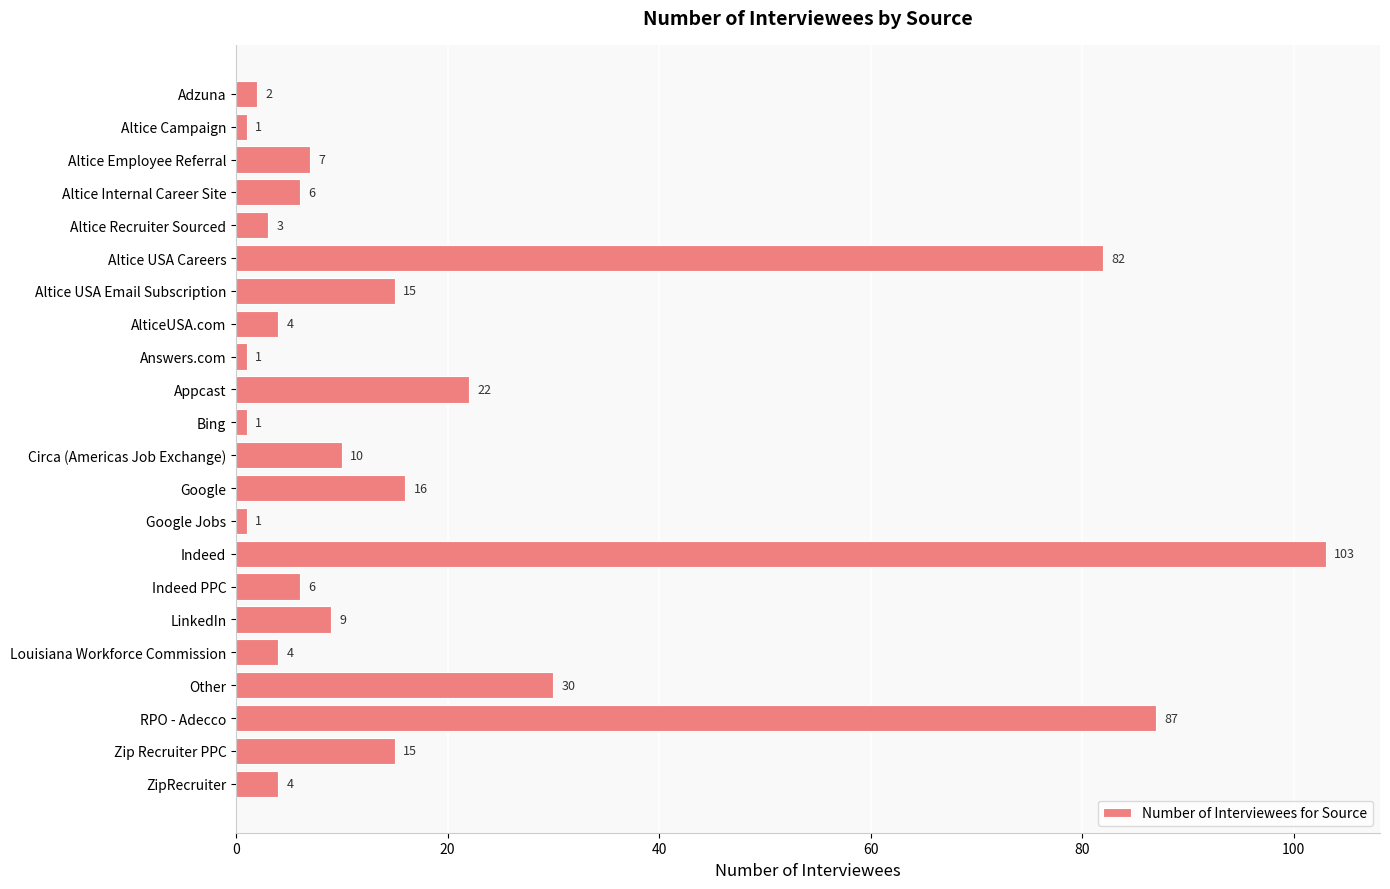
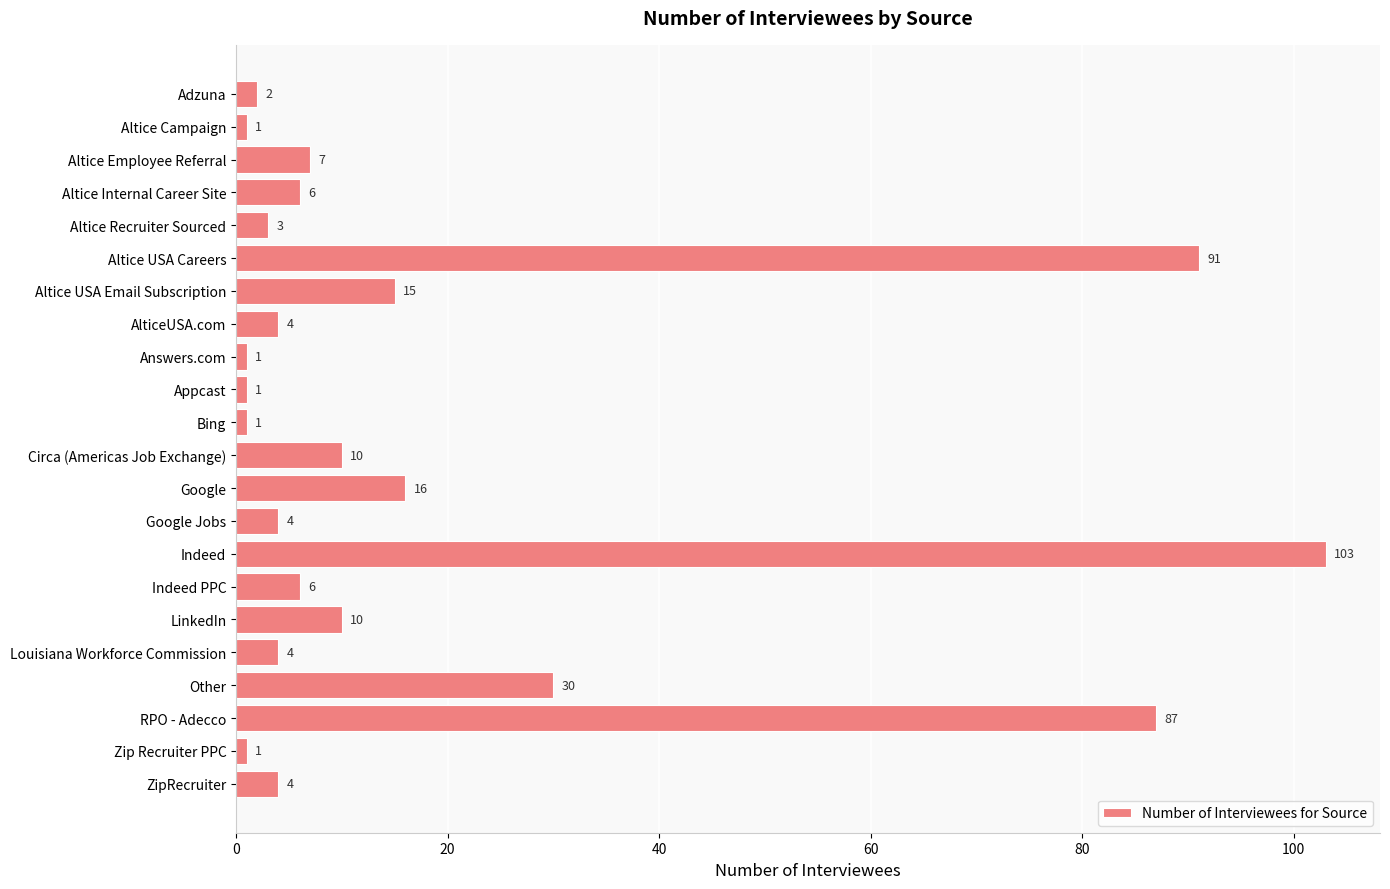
Altice USA Careers: 82 -> 91
Appcast: 22 -> 1
Google Jobs: 1 -> 4
LinkedIn: 9 -> 10
Zip Recruiter PPC: 15 -> 1
